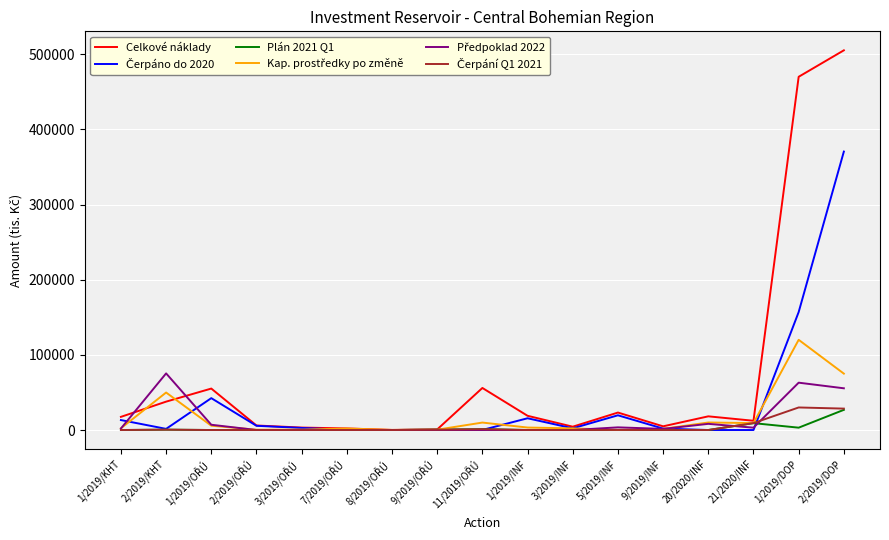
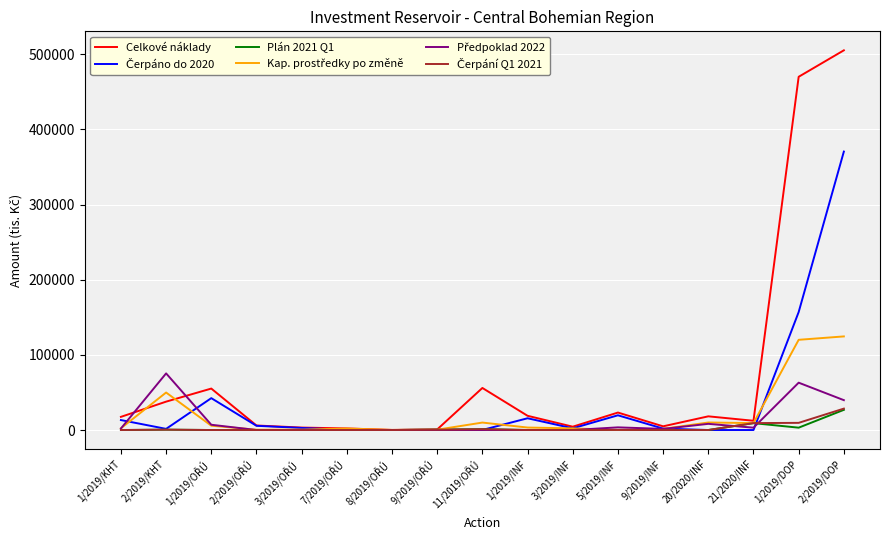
Čerpání Q1 2021, 1/2019/DOP: 30000 -> 10000
Kap. prostředky po změně, 2/2019/DOP: 80000 -> 120000
Předpoklad 2022, 2/2019/DOP: 60000 -> 40000
